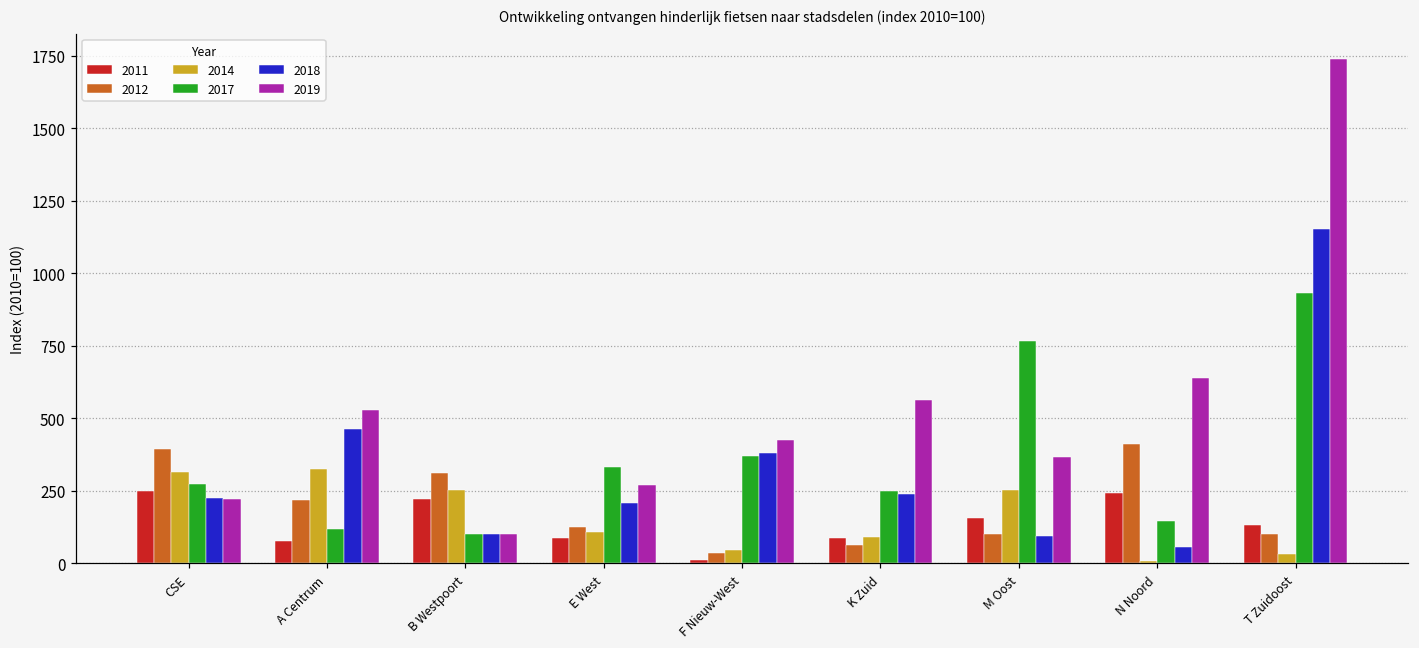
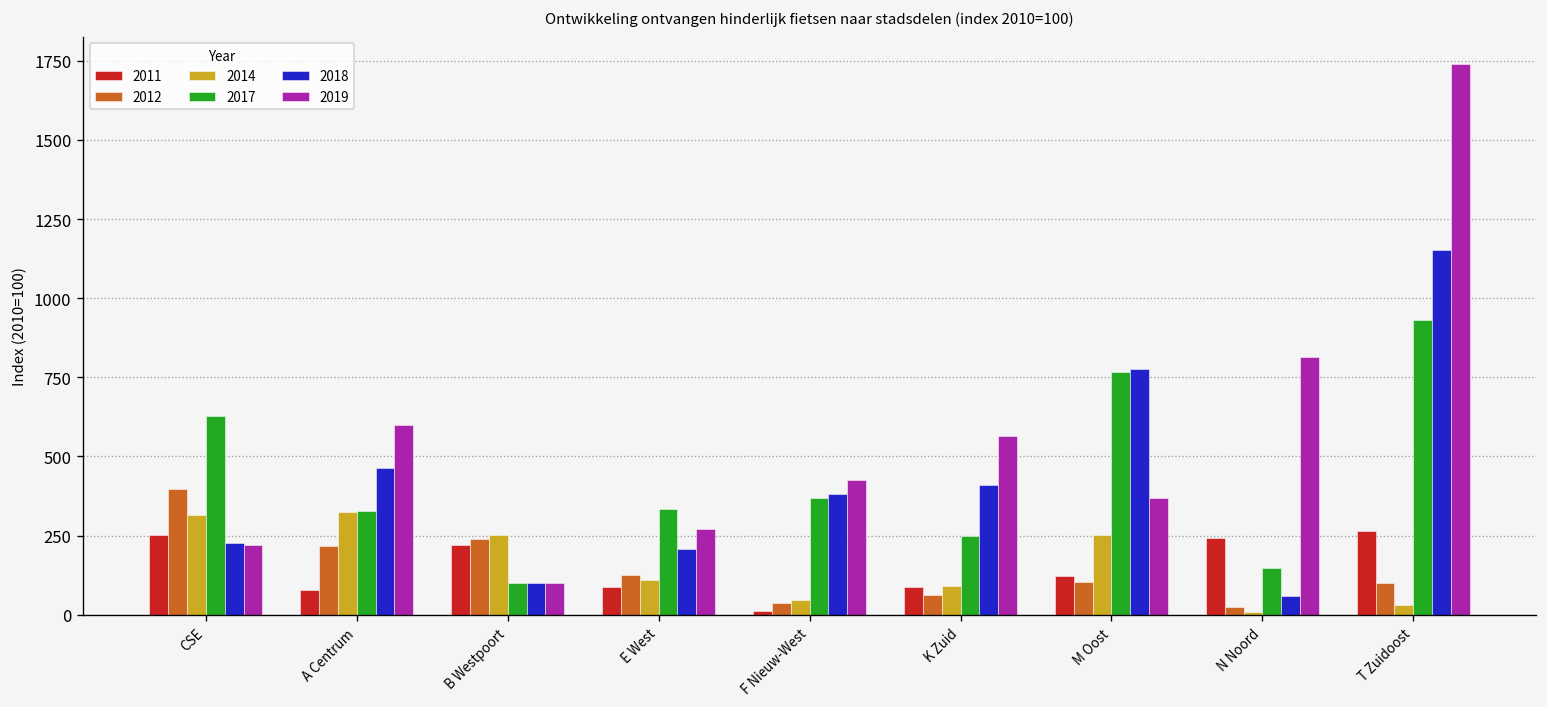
2017, CSE: 280 -> 630
2017, A Centrum: 120 -> 330
2019, A Centrum: 530 -> 600
2012, B Westpoort: 310 -> 240
2018, K Zuid: 240 -> 410
2011, M Oost: 160 -> 120
2018, M Oost: 90 -> 770
2012, N Noord: 410 -> 30
2019, N Noord: 640 -> 810
2011, T Zuidoost: 130 -> 270
